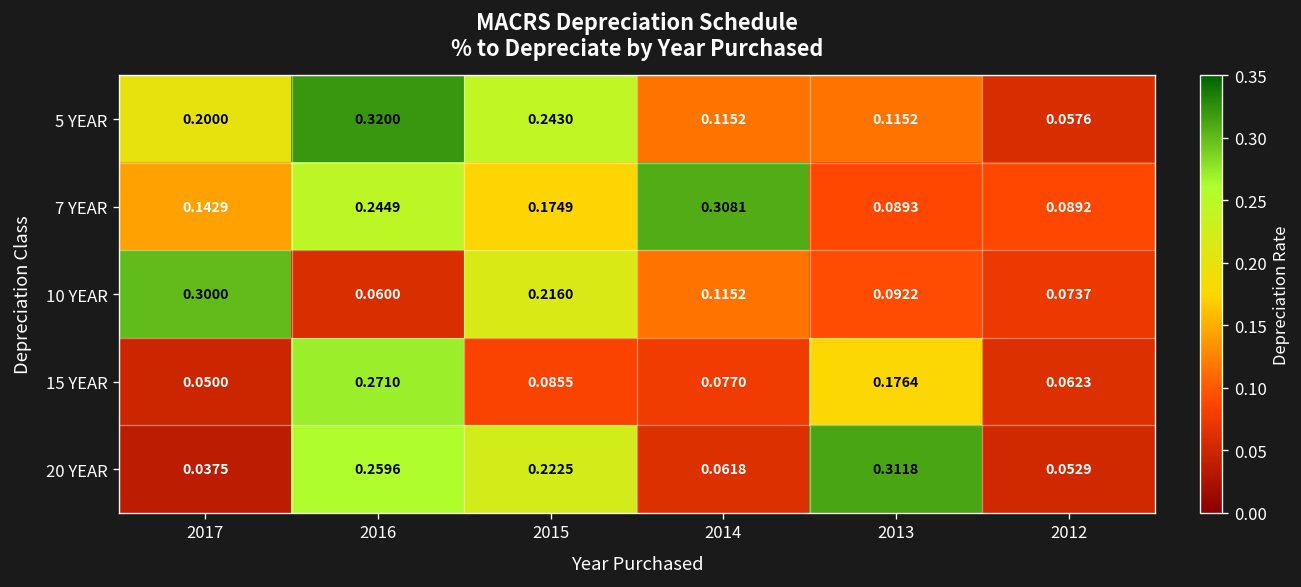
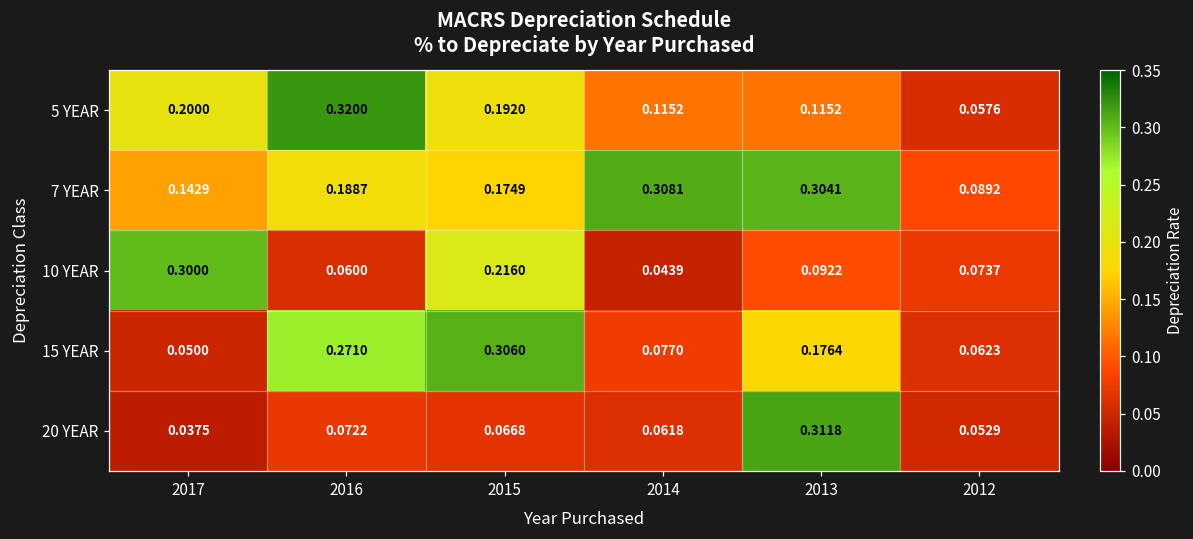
5 YEAR, 2015: 0.2430 -> 0.1920
7 YEAR, 2016: 0.2449 -> 0.1887
7 YEAR, 2013: 0.0893 -> 0.3041
10 YEAR, 2014: 0.1152 -> 0.0439
15 YEAR, 2015: 0.0855 -> 0.3060
20 YEAR, 2016: 0.2596 -> 0.0722
20 YEAR, 2015: 0.2225 -> 0.0668
